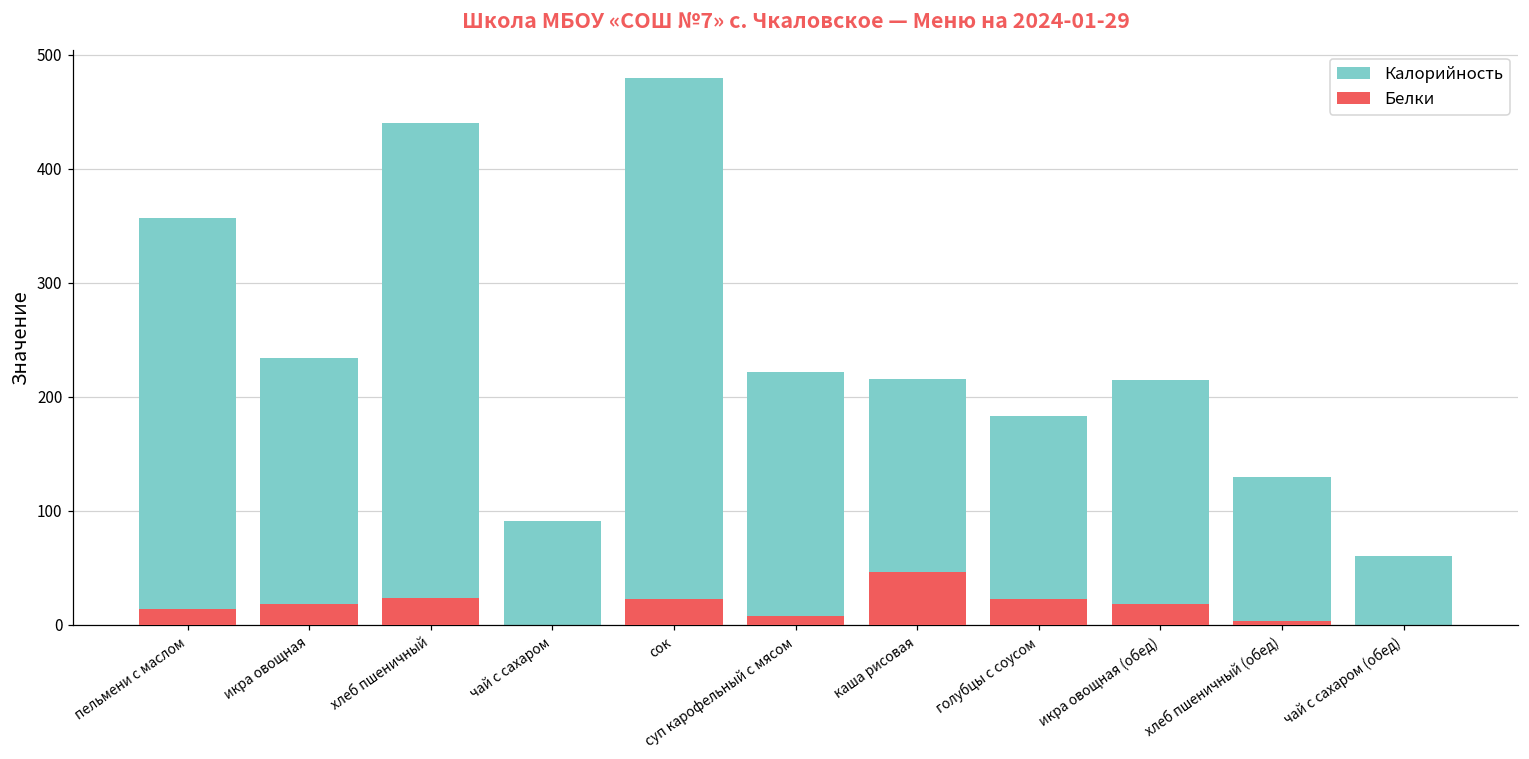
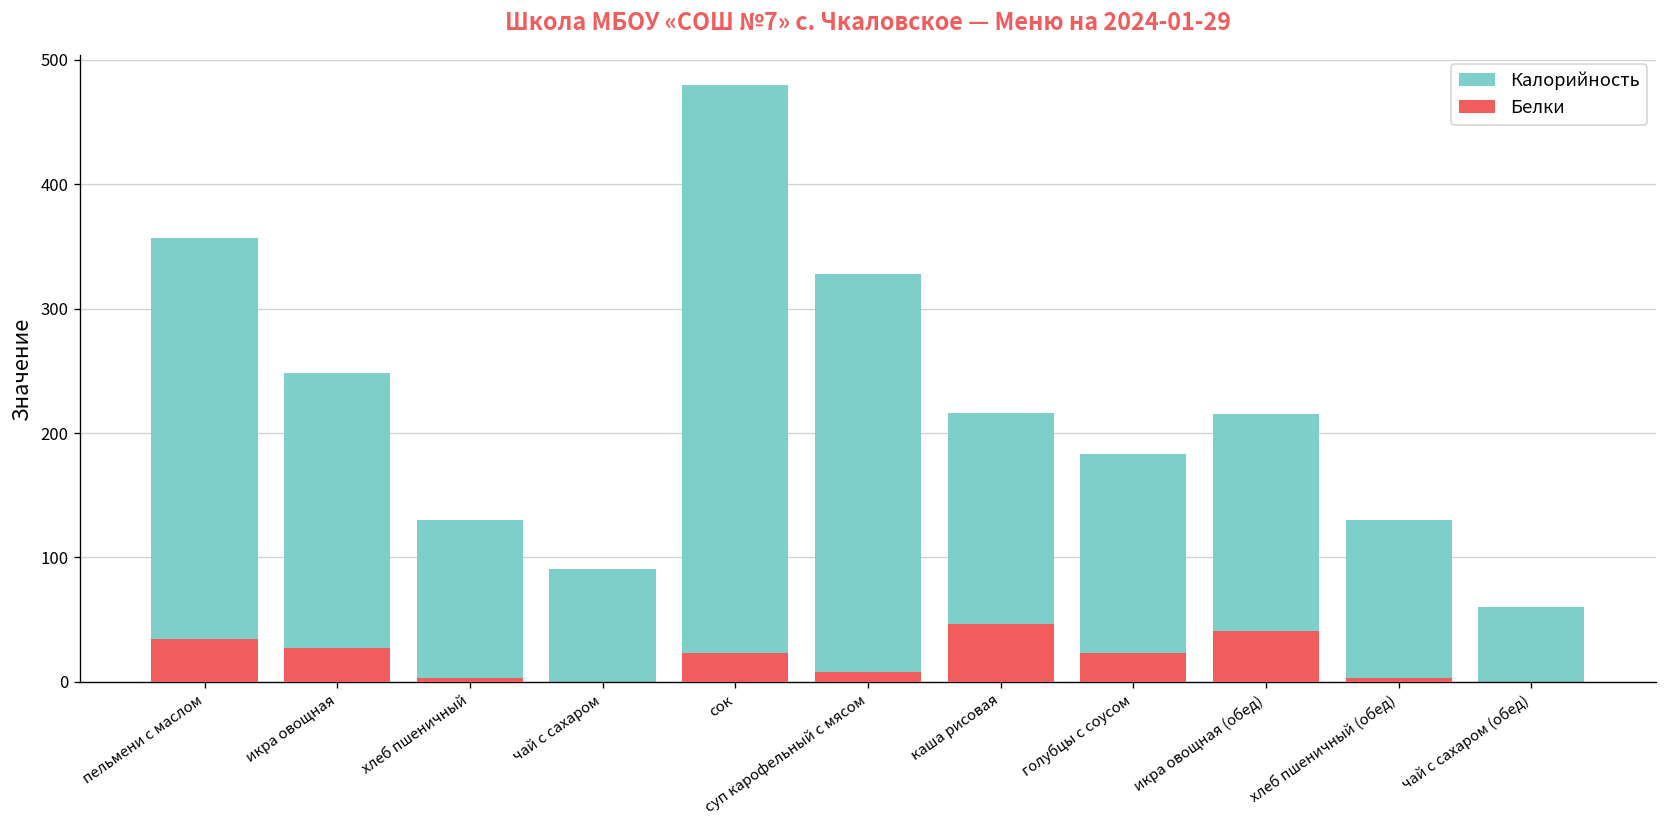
Белки, пельмени с маслом: 14 -> 34
Калорийность, икра овощная: 234 -> 248
Белки, икра овощная: 18 -> 27
Калорийность, хлеб пшеничный: 440 -> 130
Белки, хлеб пшеничный: 24 -> 3
Калорийность, суп карофельный с мясом: 222 -> 328
Белки, икра овощная (обед): 18 -> 41
